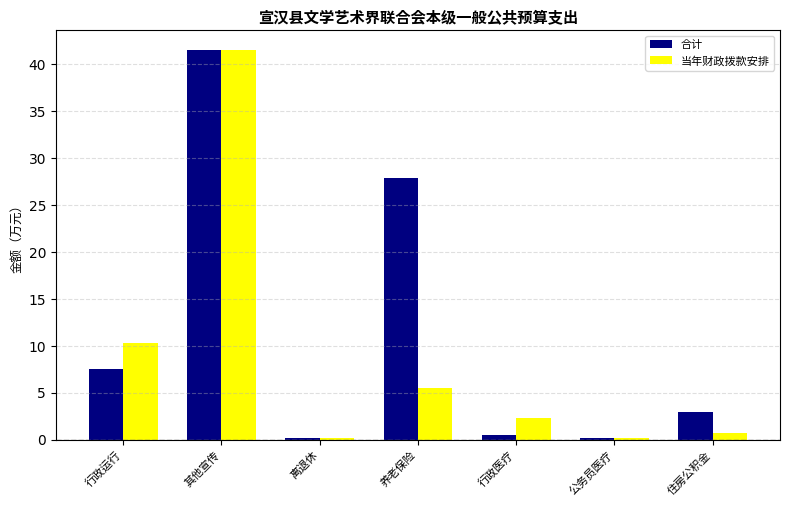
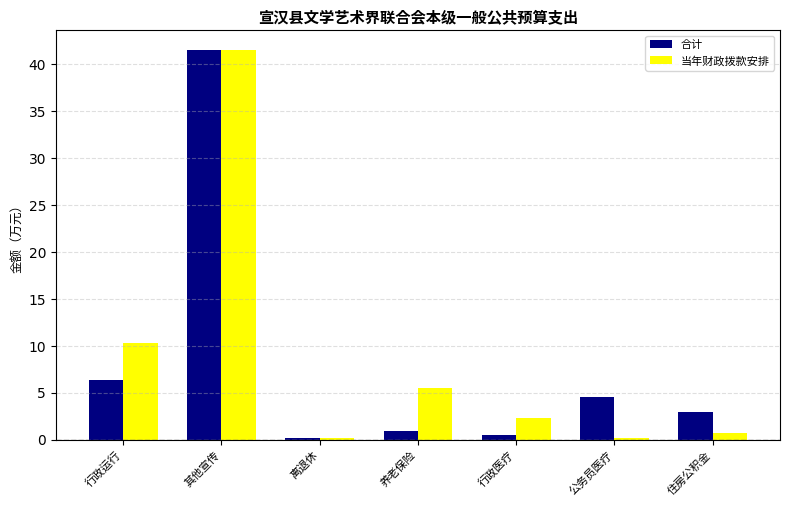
合计, 行政运行: 7 -> 6
合计, 养老保险: 28 -> 1
合计, 公务员医疗: 0 -> 5
